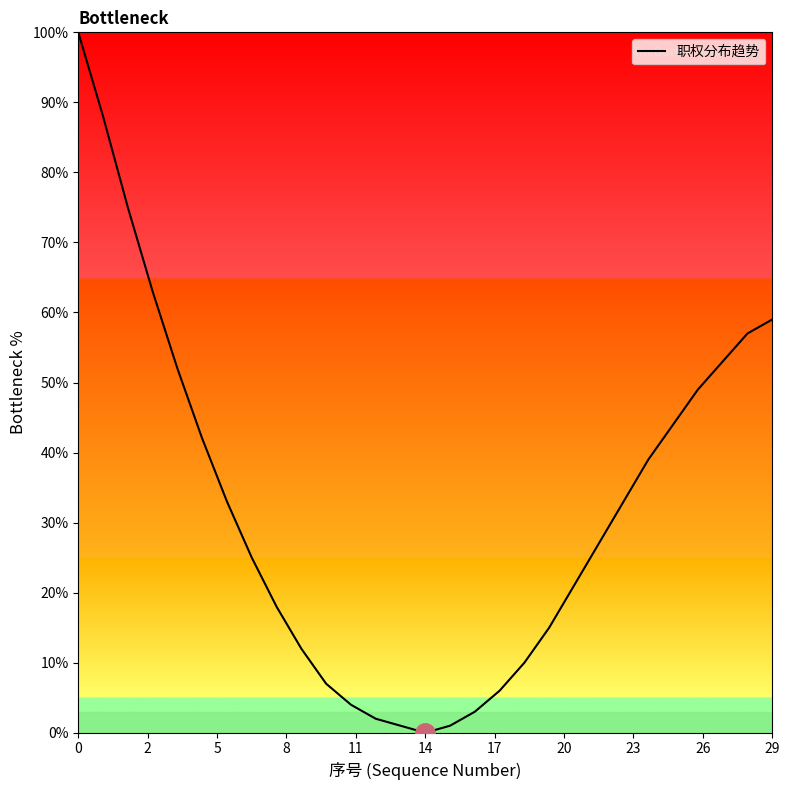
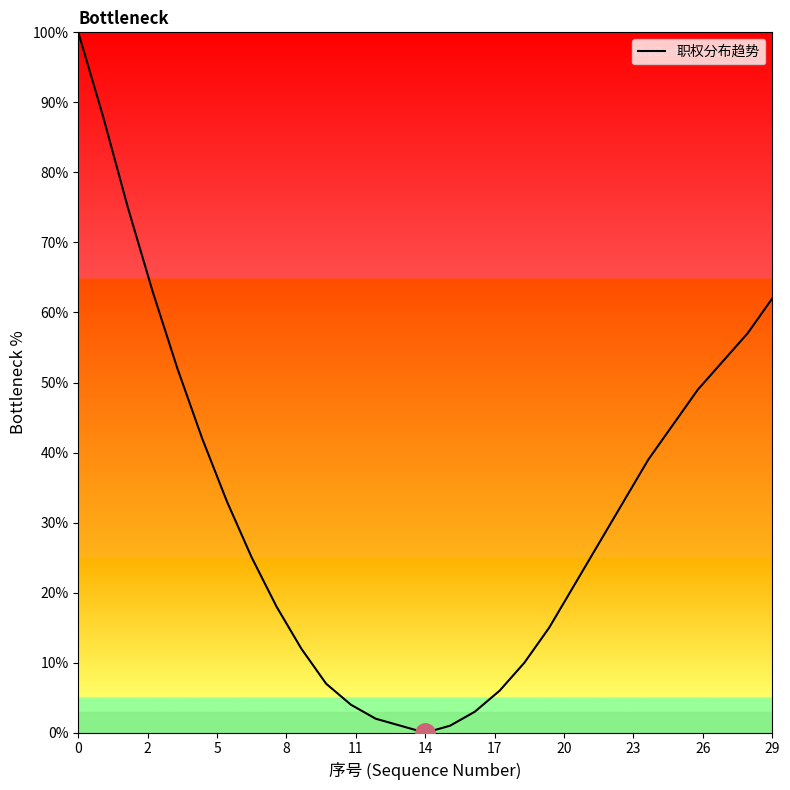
职权分布趋势, 29: 59% -> 62%
